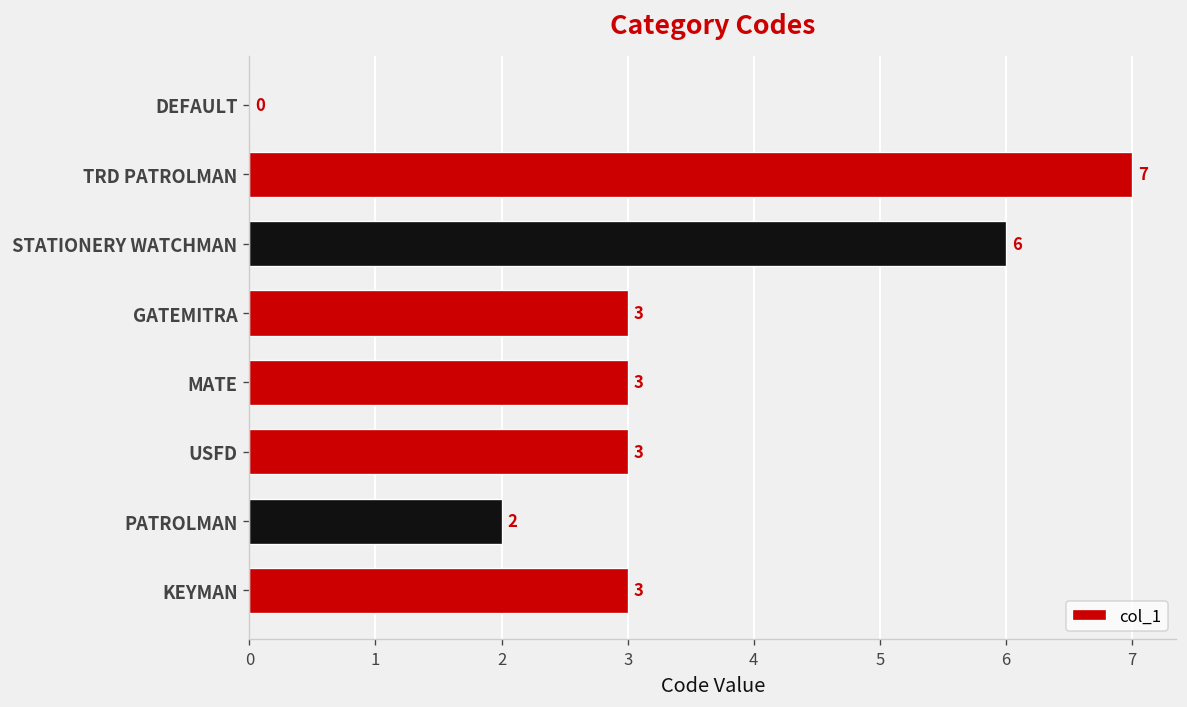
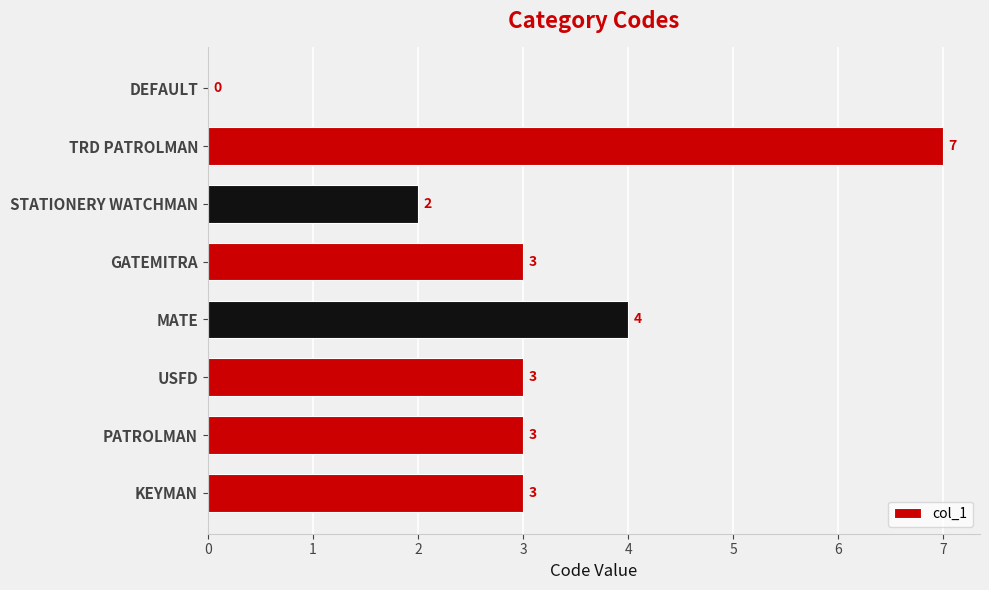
STATIONERY WATCHMAN: 6 -> 2
MATE: 3 -> 4
PATROLMAN: 2 -> 3
